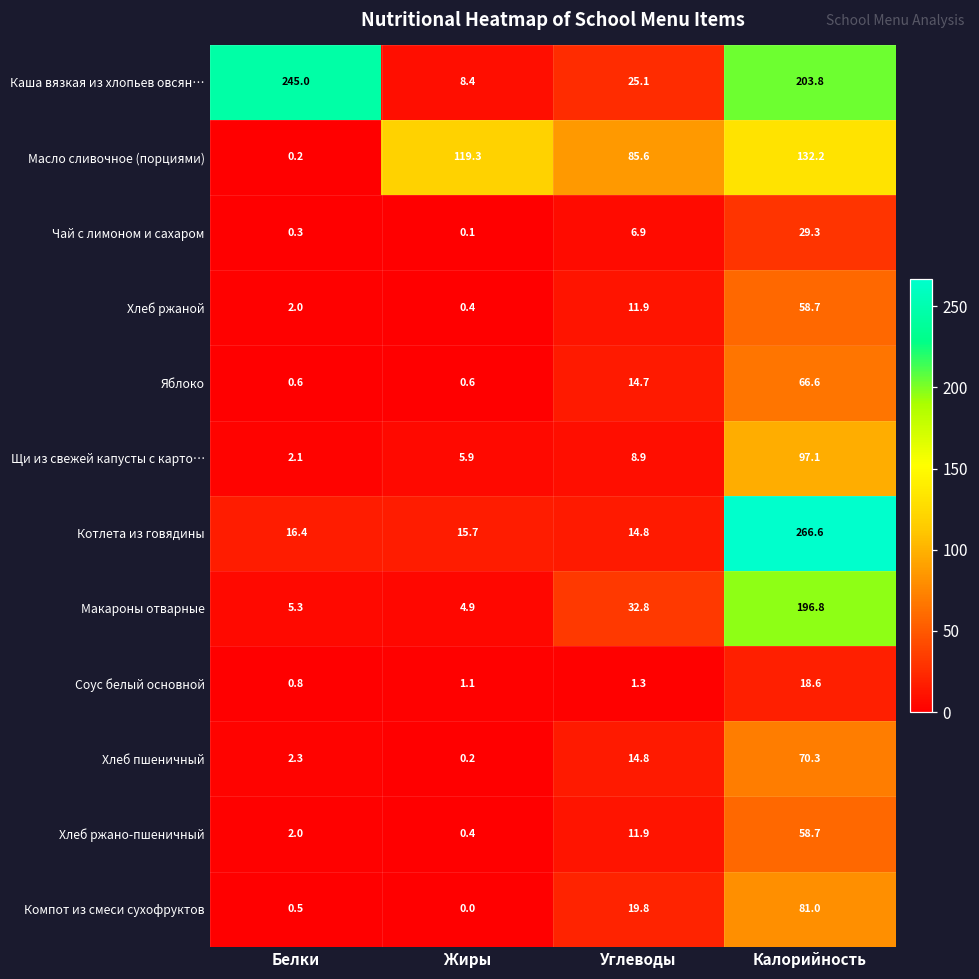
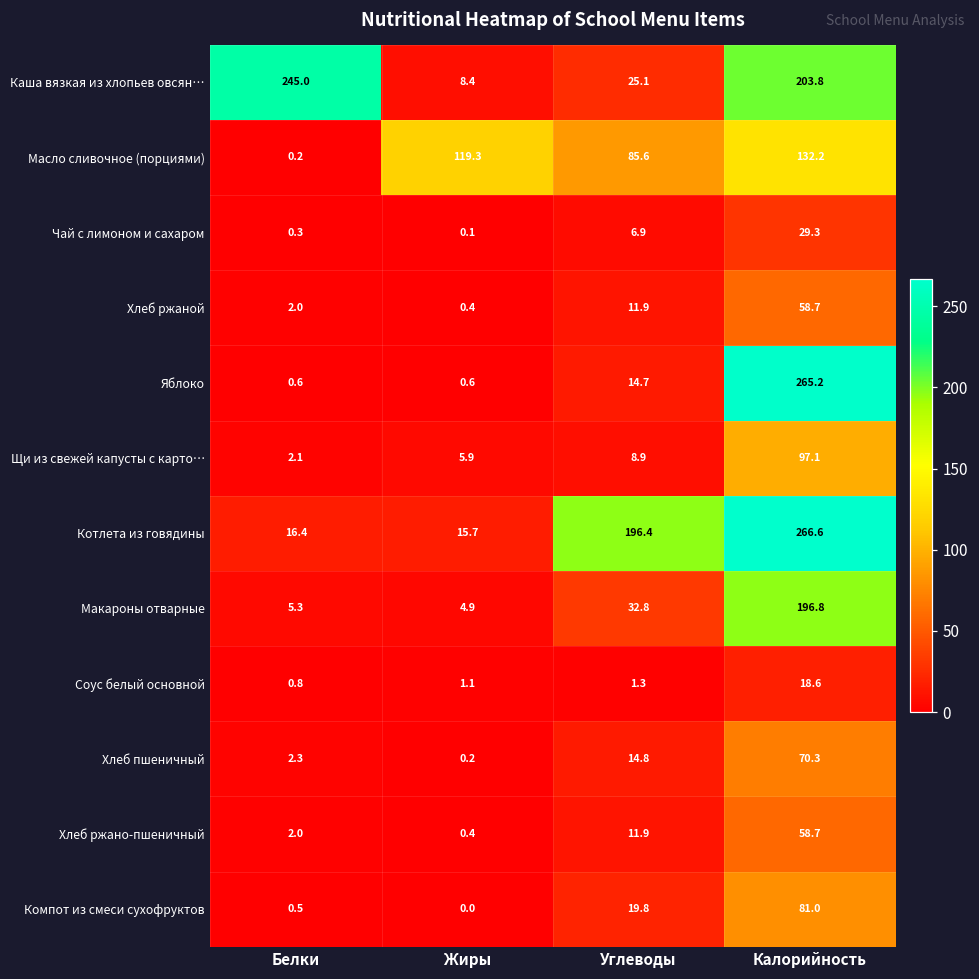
Яблоко, Калорийность: 66.6 -> 265.2
Котлета из говядины, Углеводы: 14.8 -> 196.4
